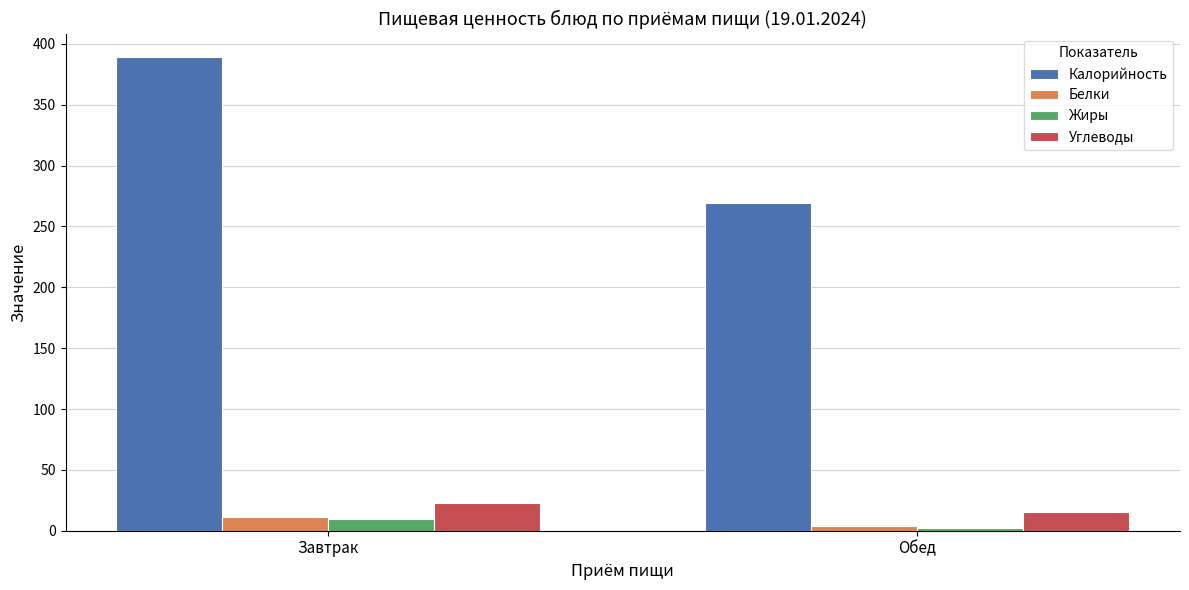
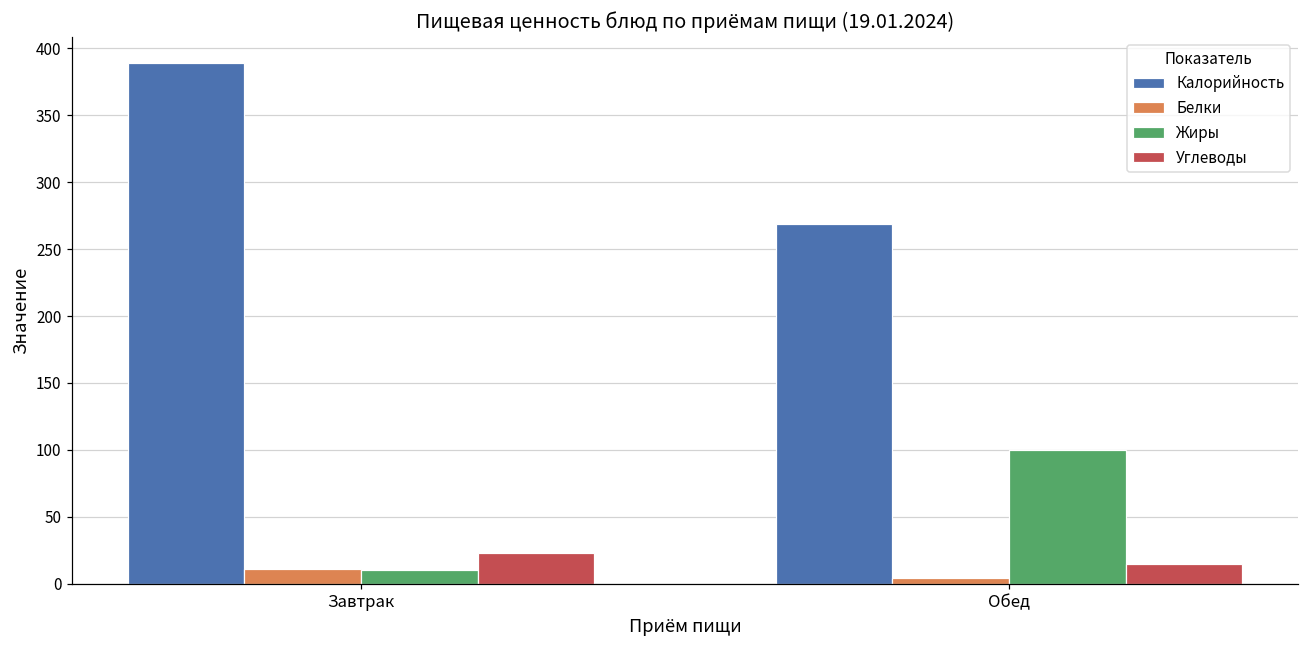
Жиры, Обед: 2 -> 100
